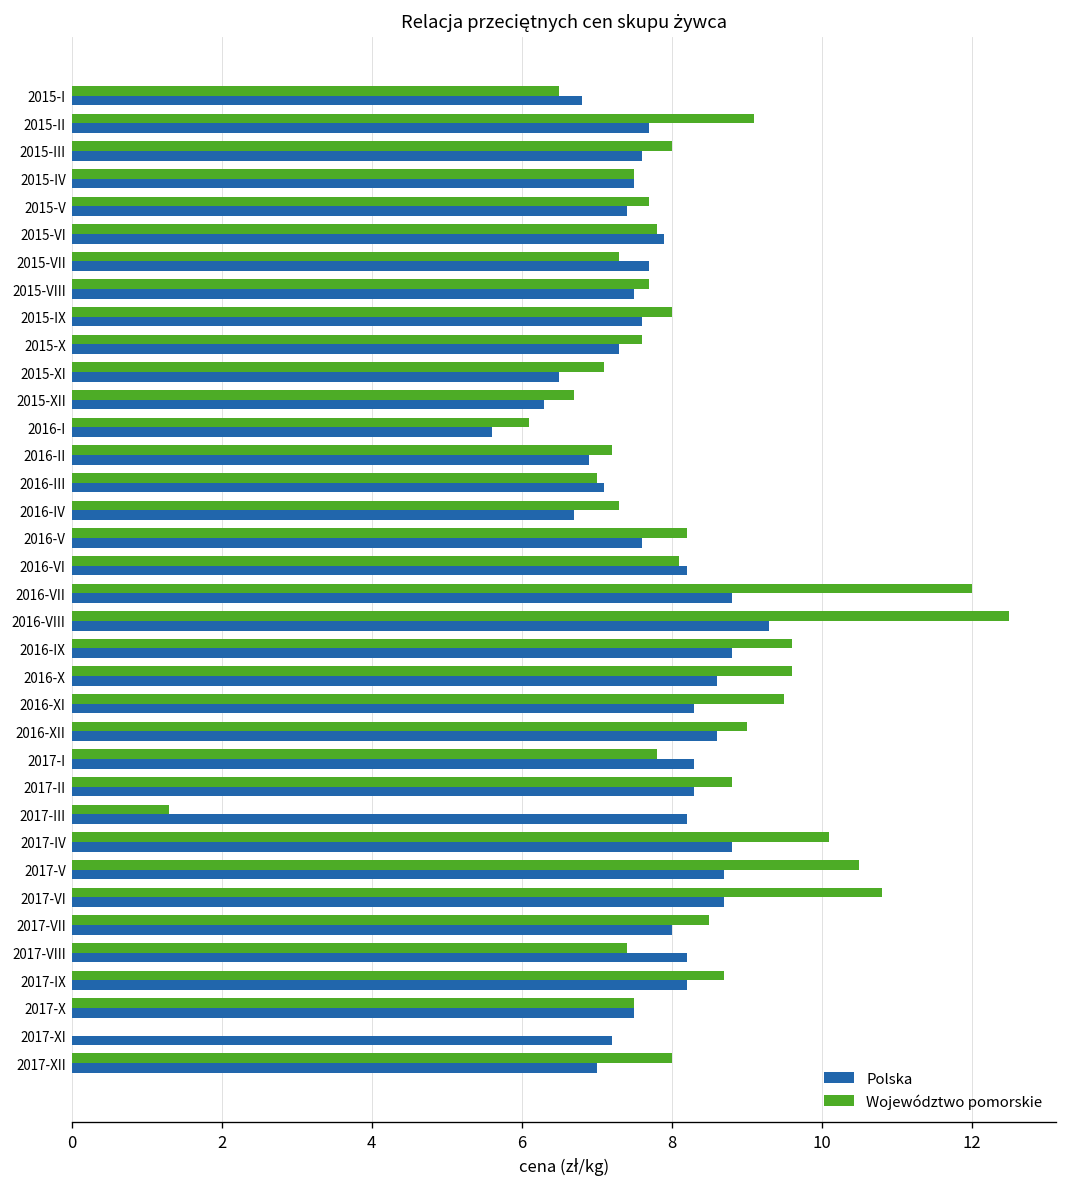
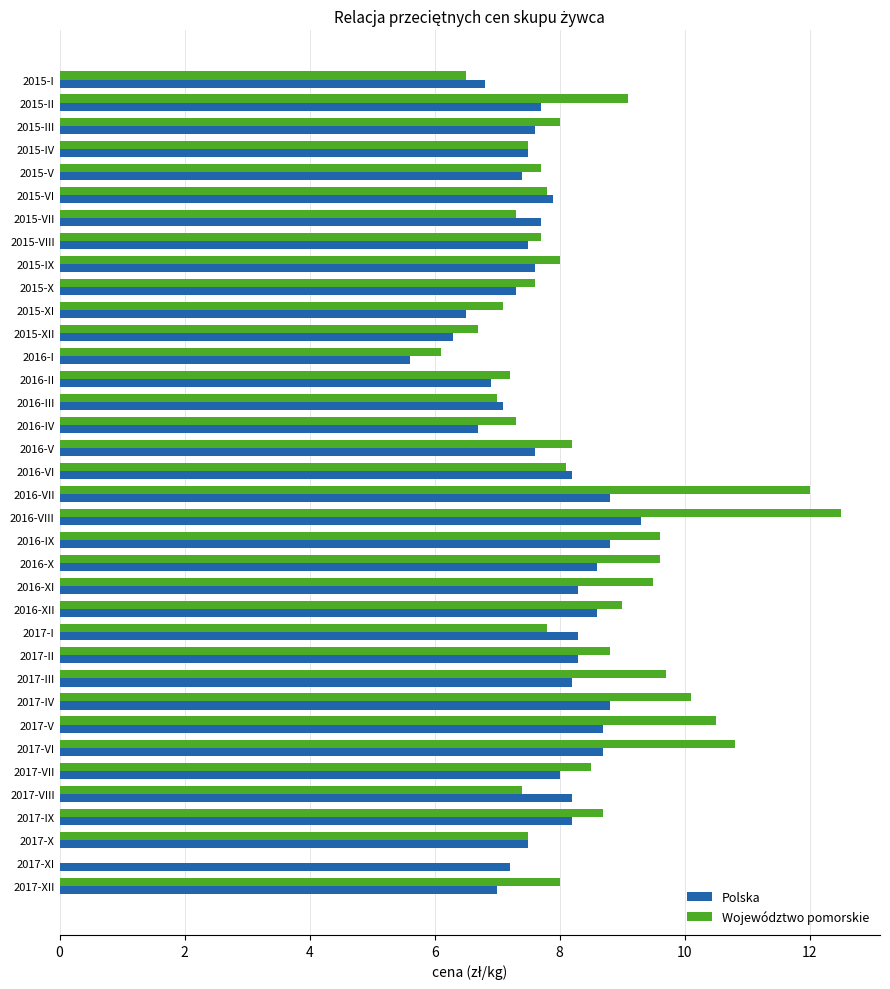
Województwo pomorskie, 2017-III: 1.3 -> 9.7
